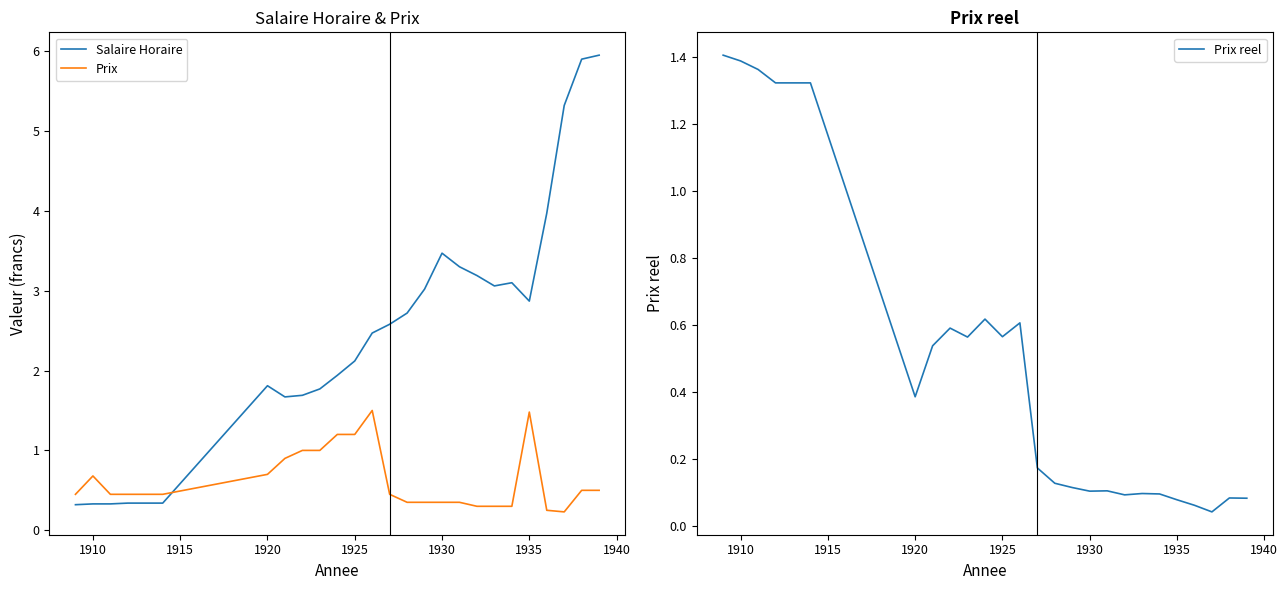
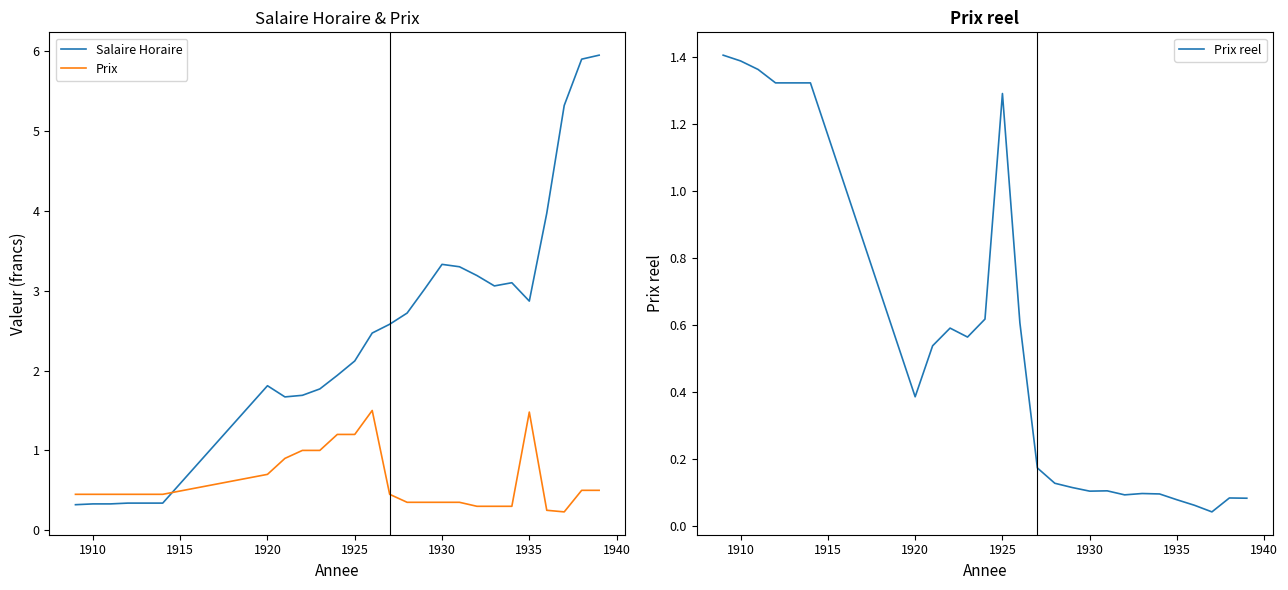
Salaire Horaire & Prix, Prix, 1910: 0.7 -> 0.5
Salaire Horaire & Prix, Salaire Horaire, 1930: 3.5 -> 3.3
Prix reel, 1925: 0.57 -> 1.29
